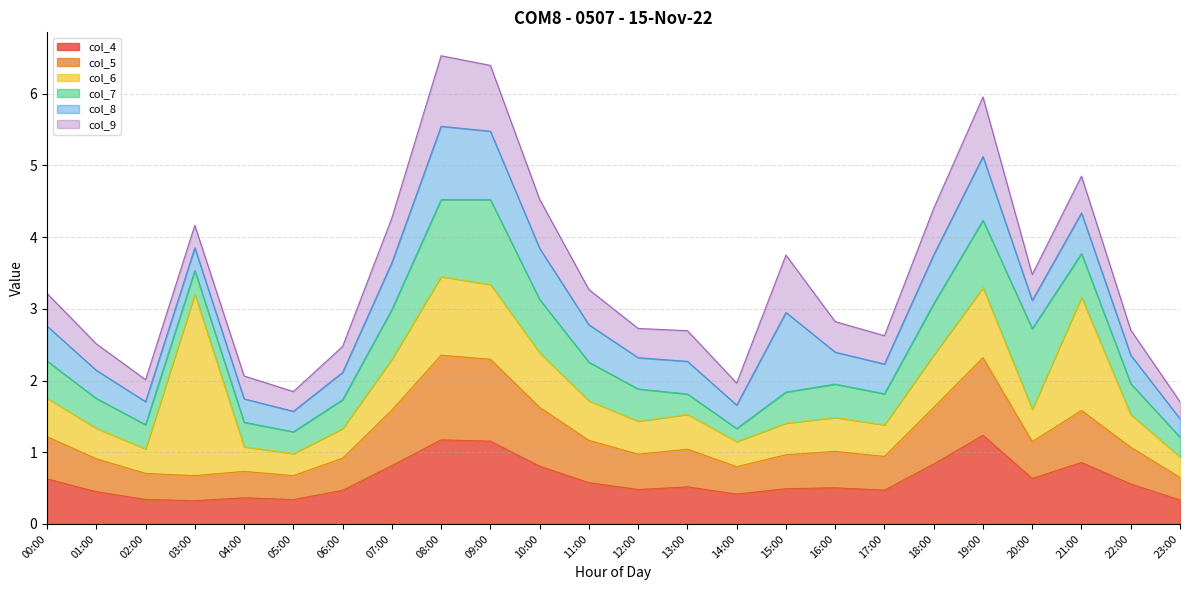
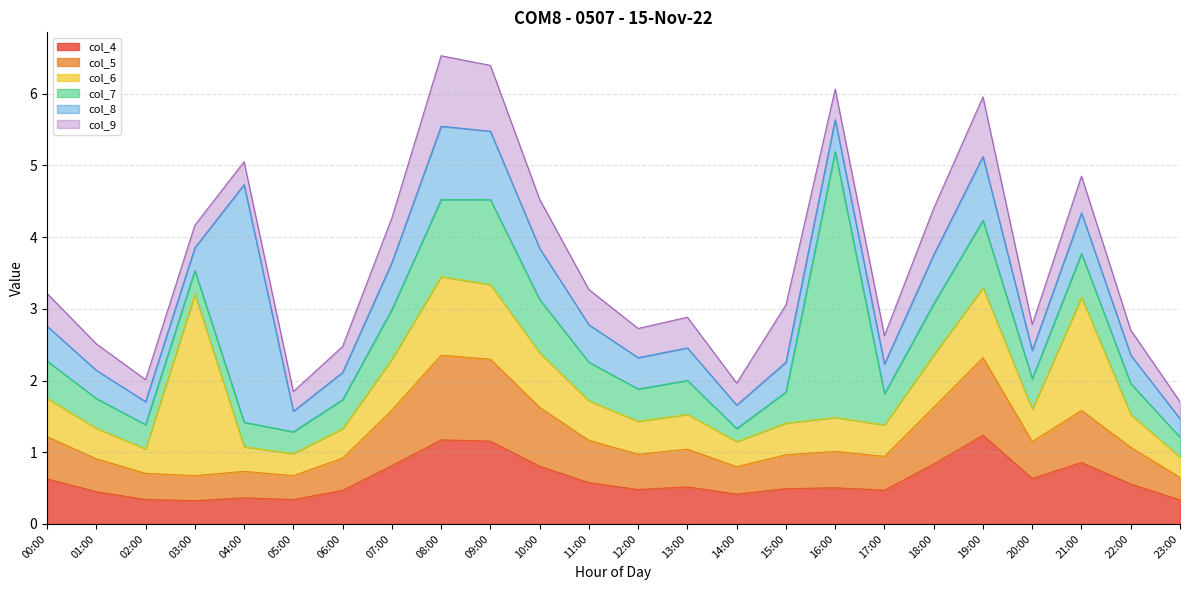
col_8, 04:00: 0.3 -> 3.3
col_7, 13:00: 0.3 -> 0.5
col_8, 15:00: 1.1 -> 0.4
col_7, 16:00: 0.5 -> 3.7
col_7, 20:00: 1.1 -> 0.4
